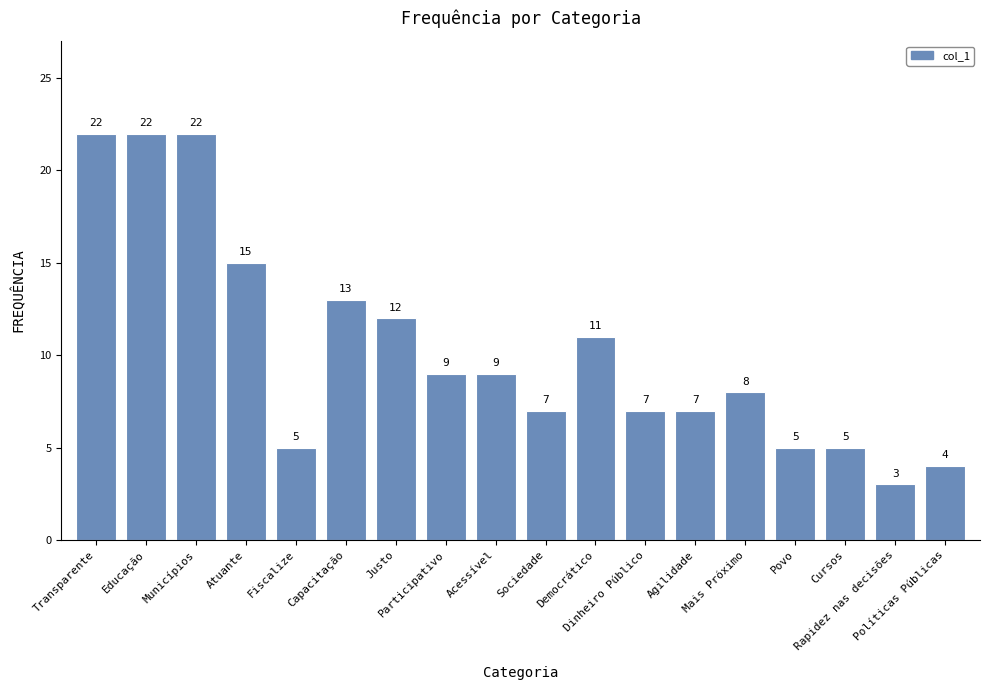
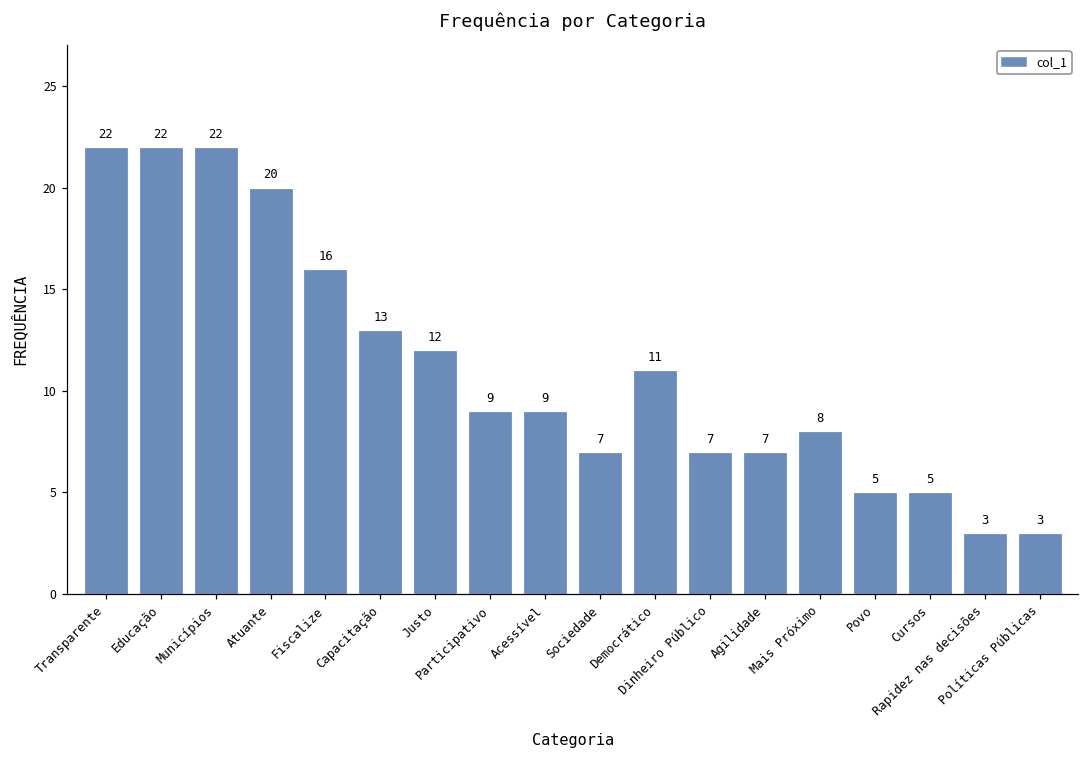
Atuante: 15 -> 20
Fiscalize: 5 -> 16
Políticas Públicas: 4 -> 3
